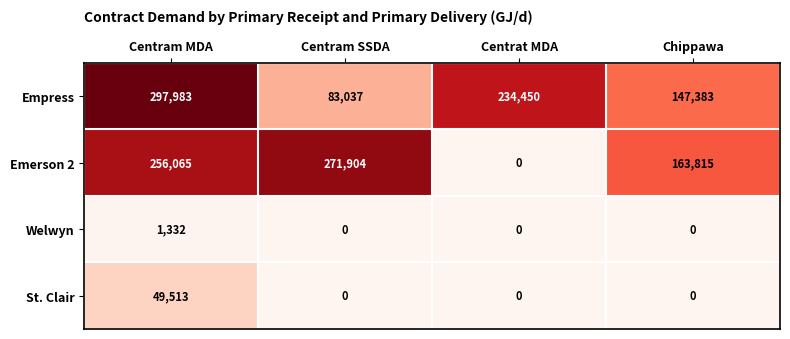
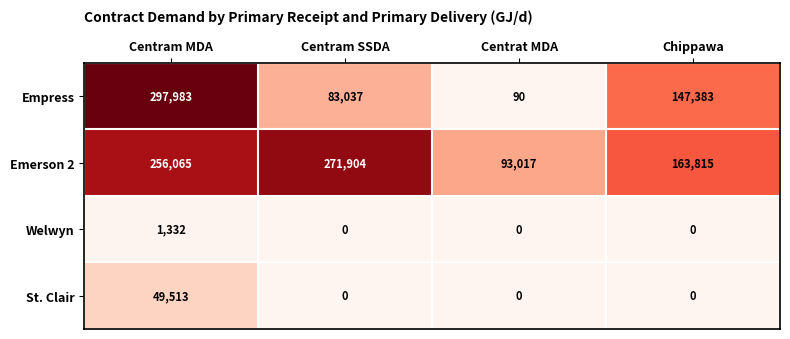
Empress, Centrat MDA: 234,450 -> 90
Emerson 2, Centrat MDA: 0 -> 93,017
